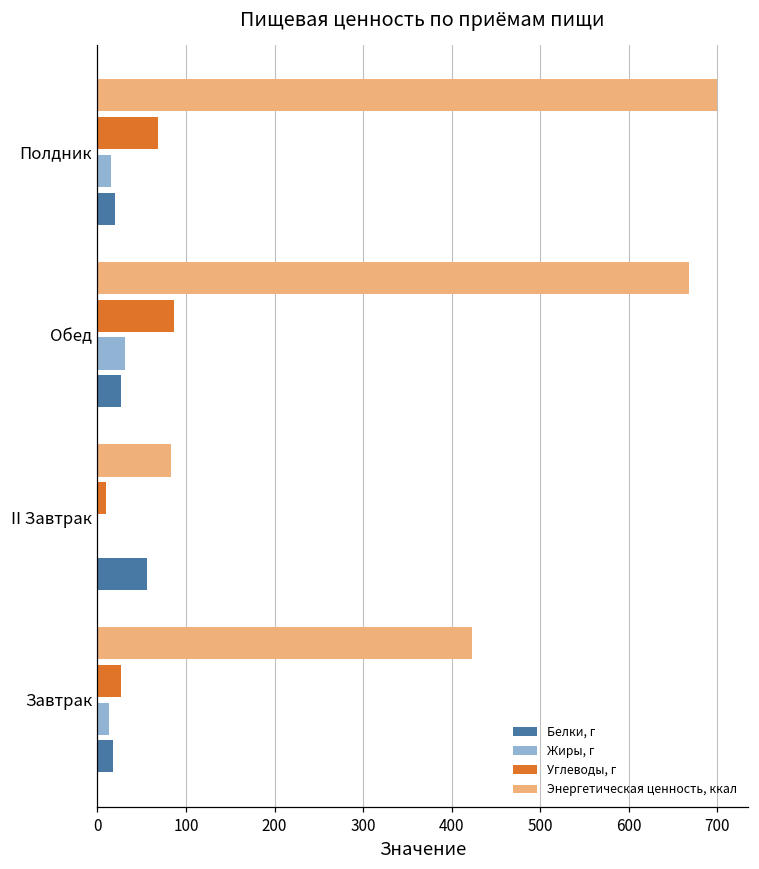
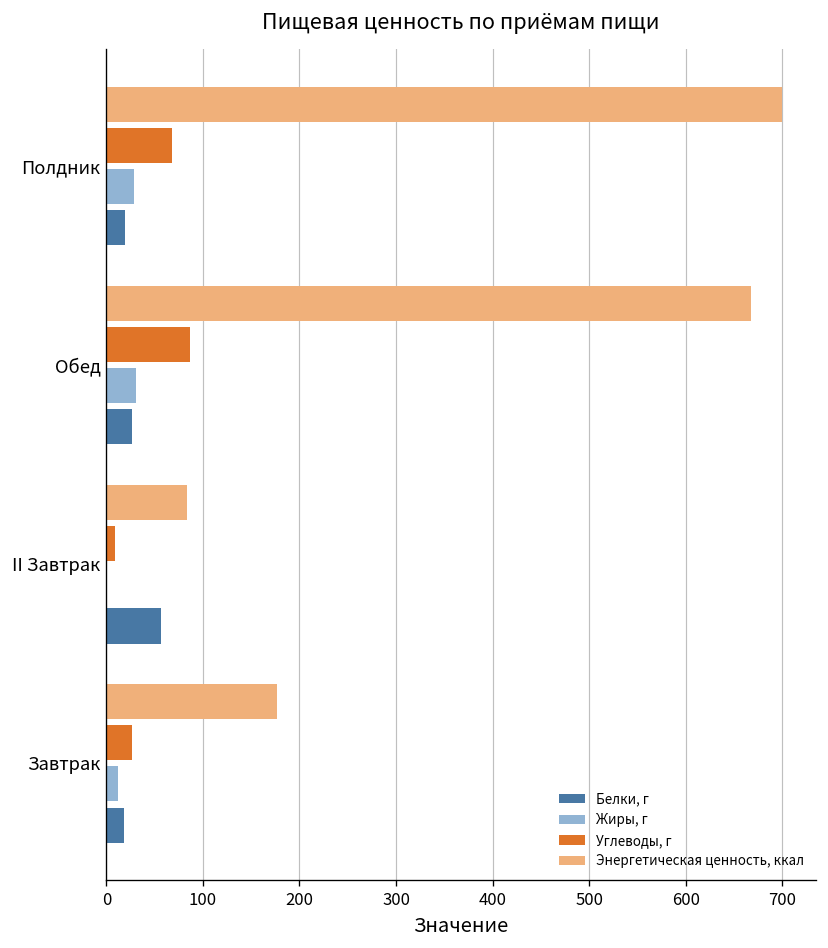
Жиры, г, Полдник: 20 -> 30
Энергетическая ценность, ккал, Завтрак: 420 -> 180
